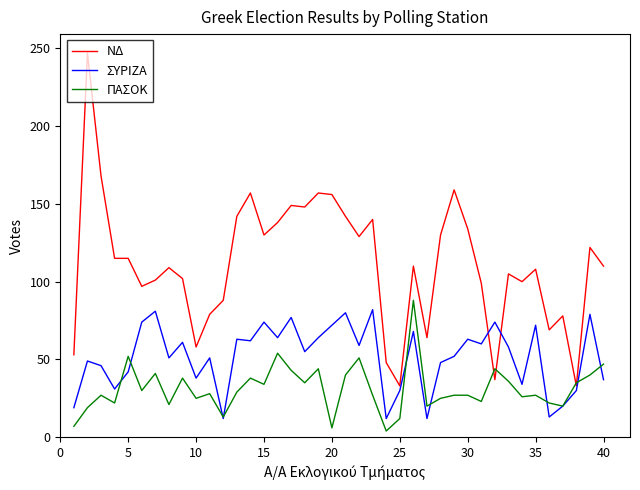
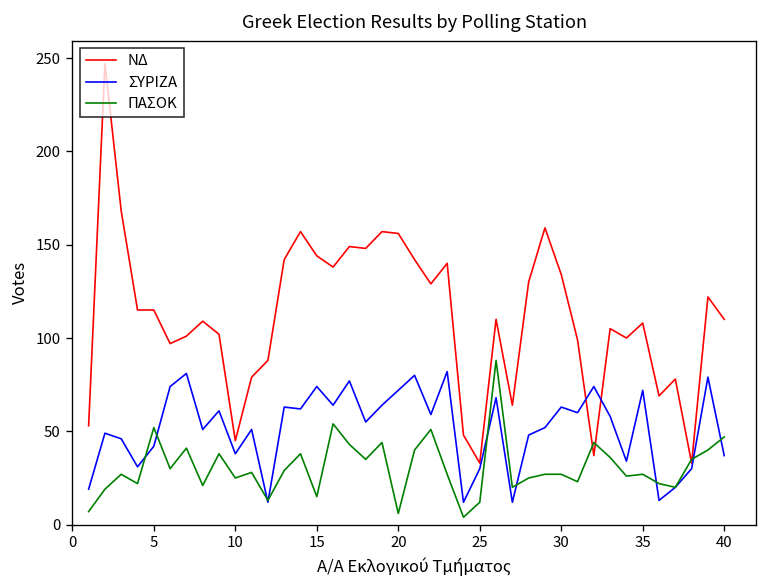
ΝΔ, 10: 58 -> 45
ΝΔ, 15: 130 -> 144
ΠΑΣΟΚ, 15: 34 -> 15
